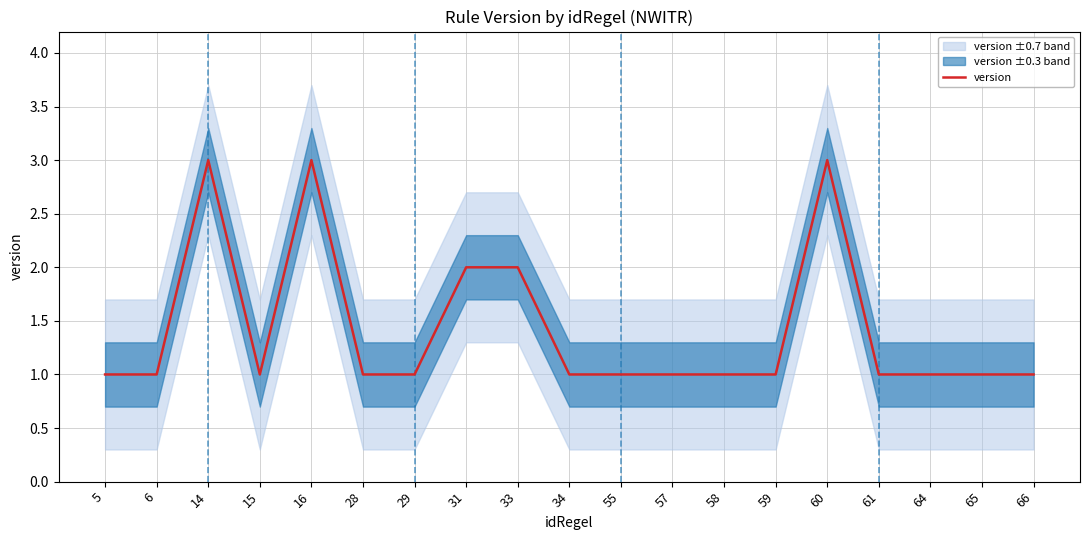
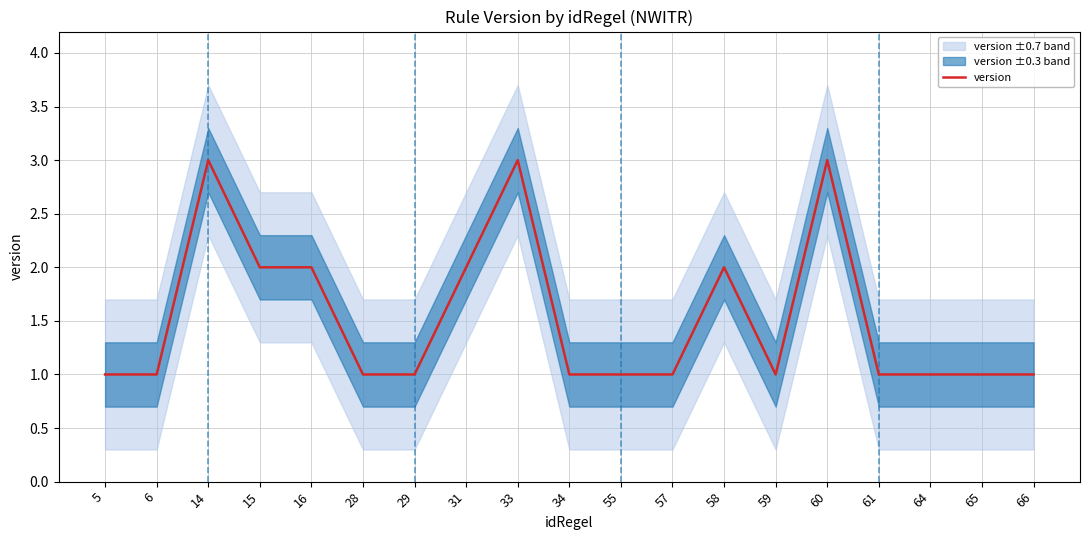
version, 15: 1 -> 2
version, 16: 3 -> 2
version, 33: 2 -> 3
version, 58: 1 -> 2
